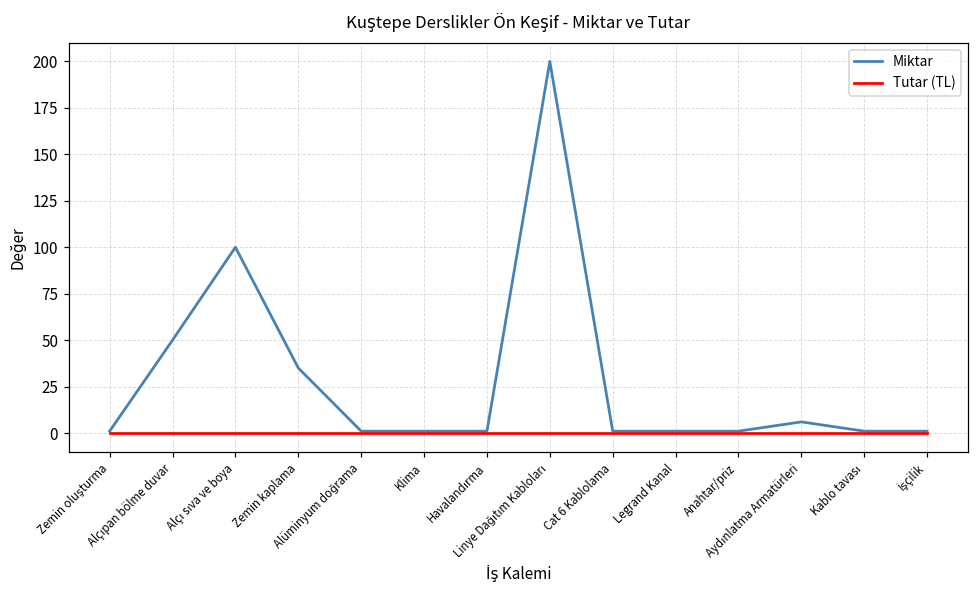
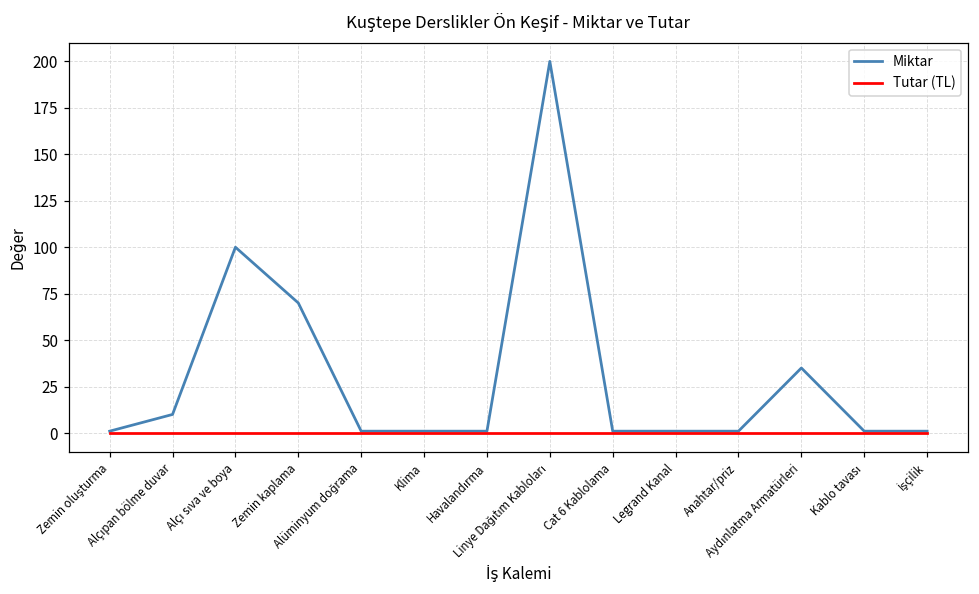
Miktar, Alçıpan bölme duvar: 50 -> 10
Miktar, Zemin kaplama: 35 -> 70
Miktar, Aydınlatma Armatürleri: 6 -> 35
